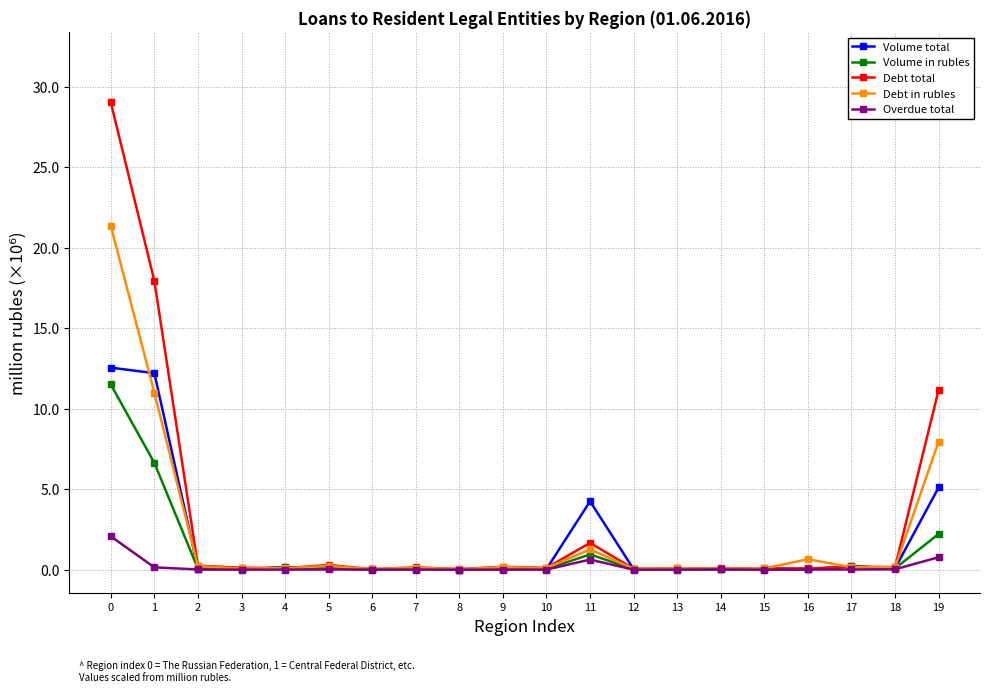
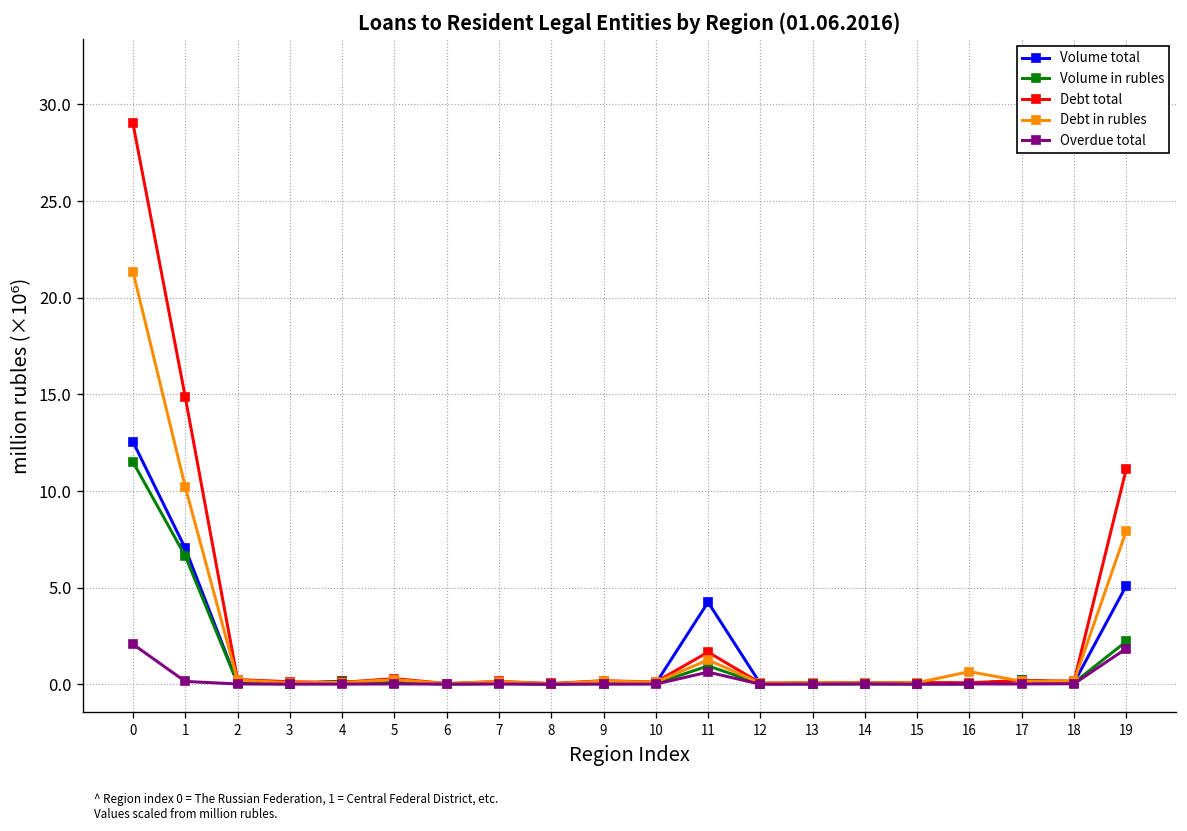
Volume total, 1: 12.2 -> 7.0
Debt total, 1: 17.9 -> 14.9
Debt in rubles, 1: 11.0 -> 10.2
Overdue total, 19: 0.8 -> 1.9
